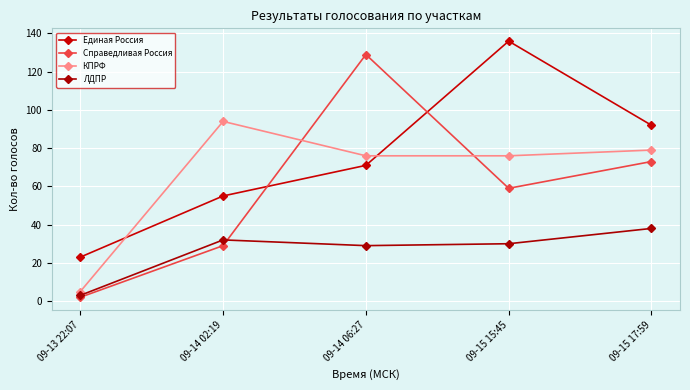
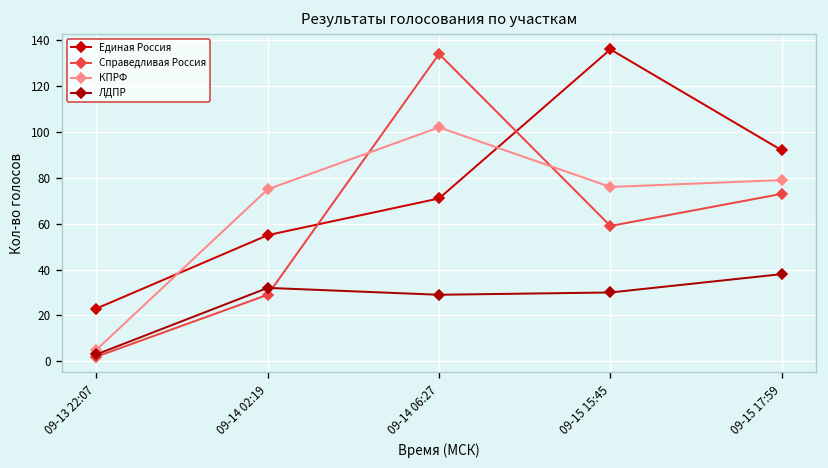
КПРФ, 09-14 02:19: 94 -> 75
Справедливая Россия, 09-14 06:27: 129 -> 134
КПРФ, 09-14 06:27: 76 -> 102
